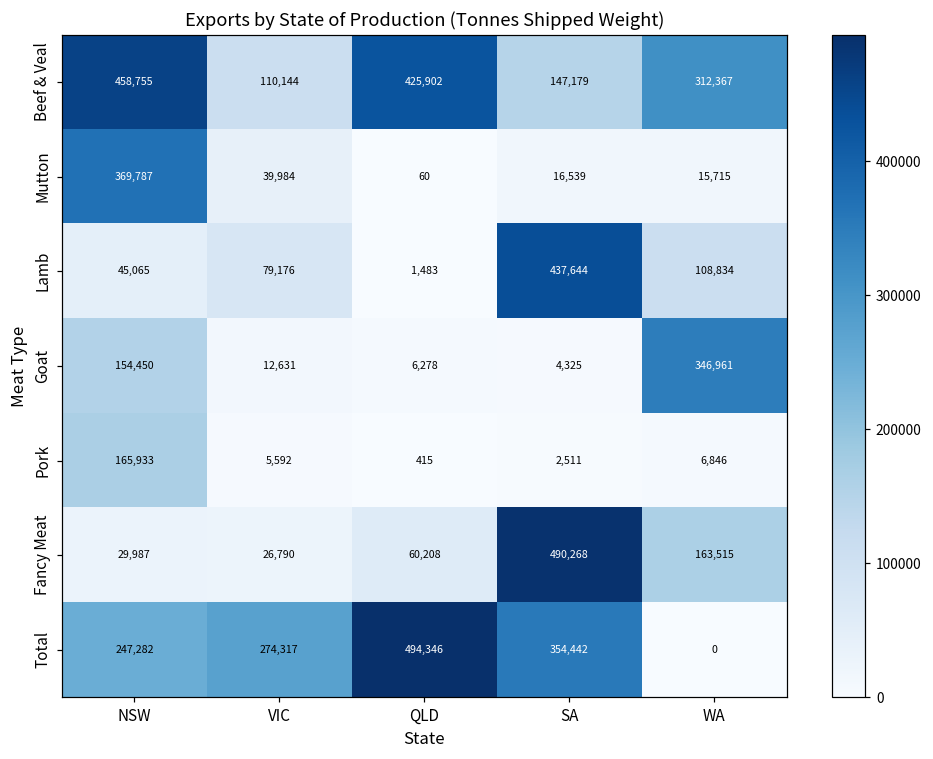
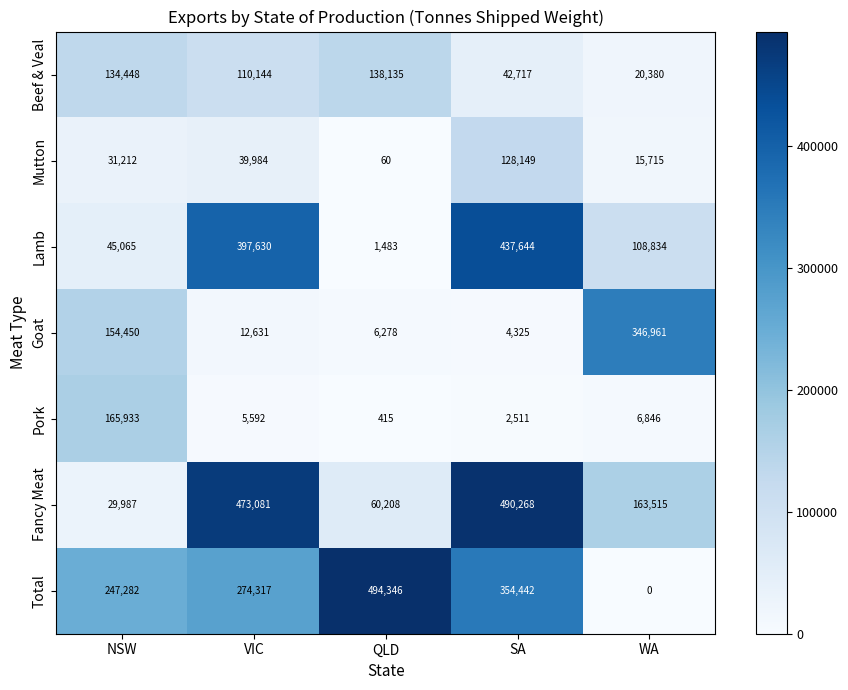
Beef & Veal, NSW: 458,755 -> 134,448
Beef & Veal, QLD: 425,902 -> 138,135
Beef & Veal, SA: 147,179 -> 42,717
Beef & Veal, WA: 312,367 -> 20,380
Mutton, NSW: 369,787 -> 31,212
Mutton, SA: 16,539 -> 128,149
Lamb, VIC: 79,176 -> 397,630
Fancy Meat, VIC: 26,790 -> 473,081
